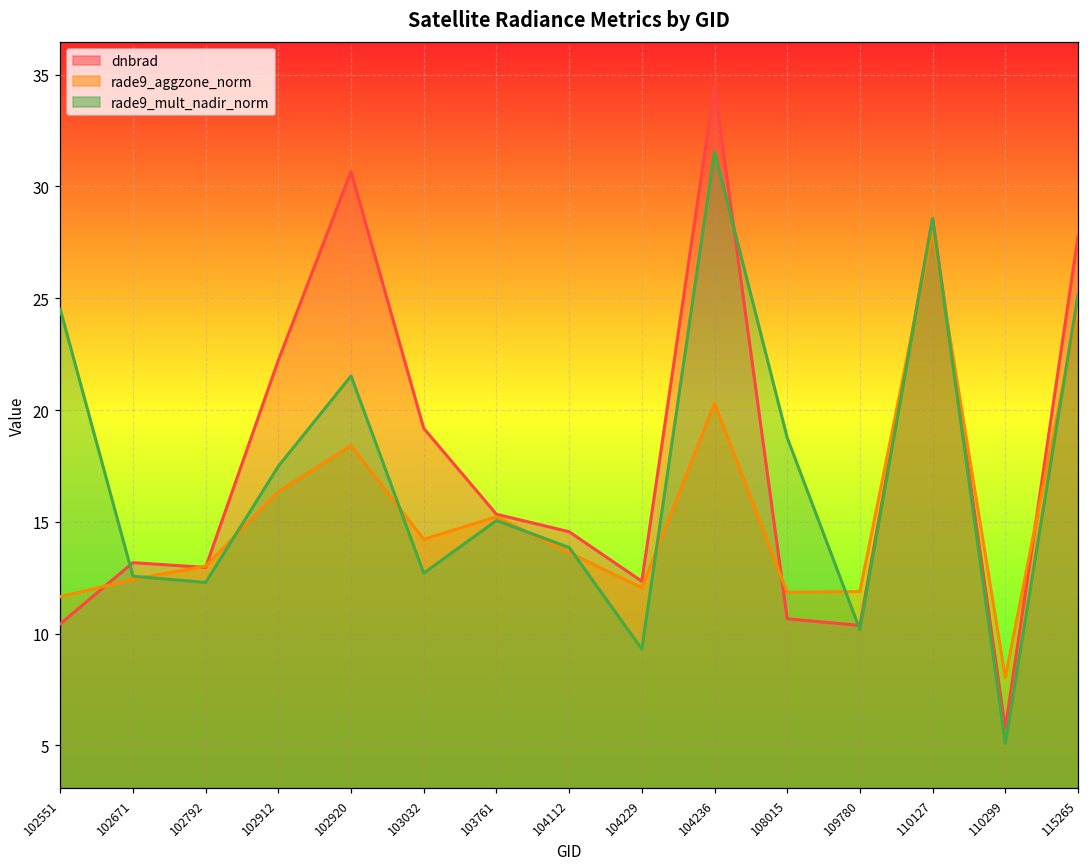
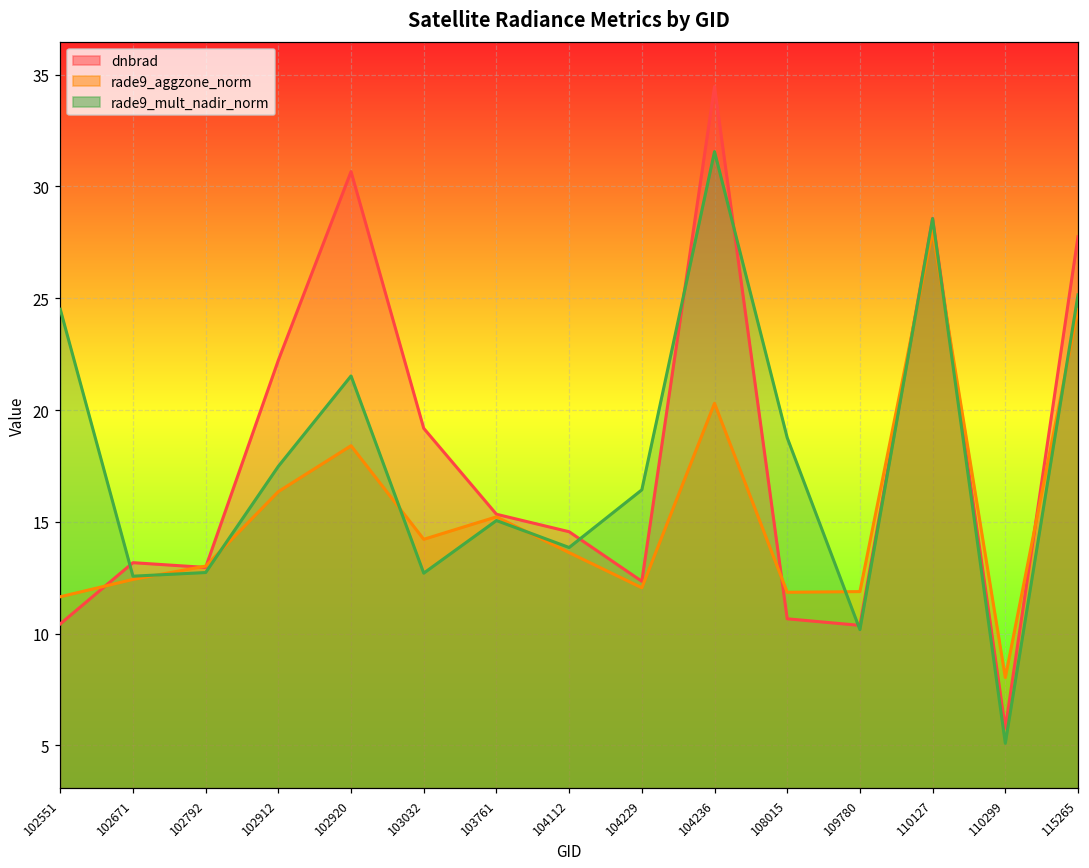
rade9_mult_nadir_norm, 102792: 12.3 -> 12.7
rade9_mult_nadir_norm, 104229: 9.3 -> 16.4
